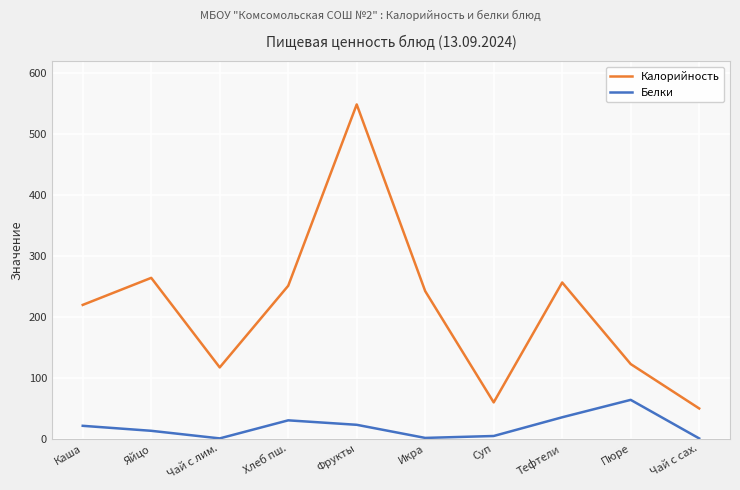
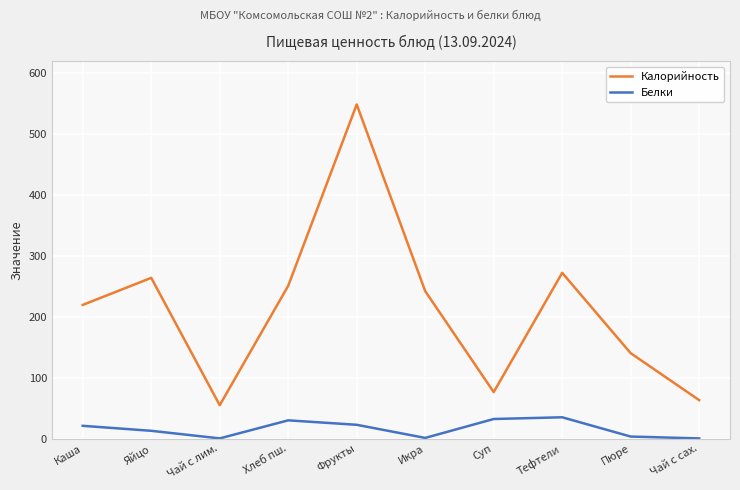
Калорийность, Чай с лим.: 120 -> 50
Калорийность, Суп: 60 -> 80
Белки, Суп: 0 -> 30
Калорийность, Тефтели: 260 -> 270
Калорийность, Пюре: 120 -> 140
Белки, Пюре: 60 -> 0
Калорийность, Чай с сах.: 50 -> 60
